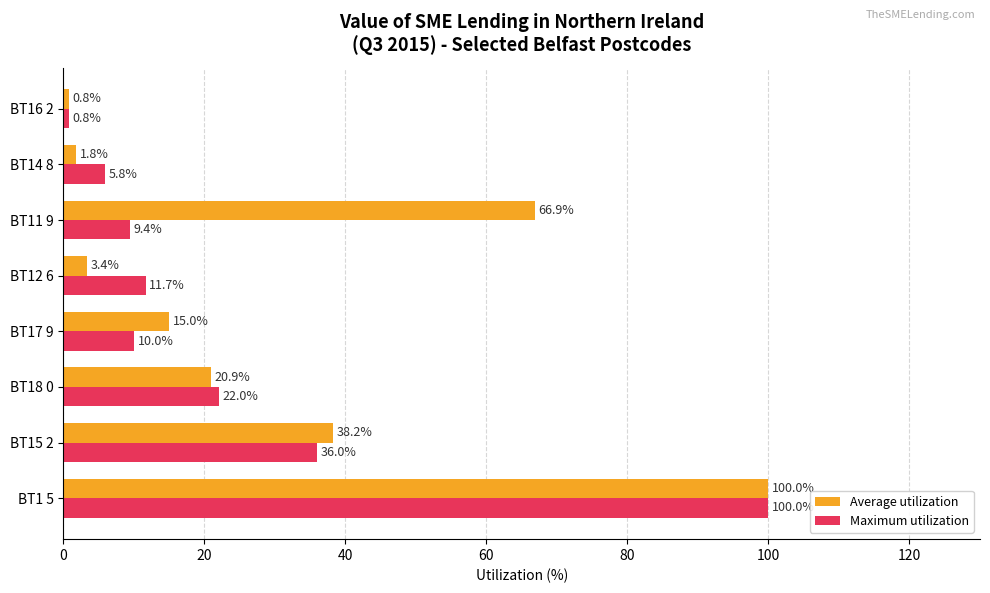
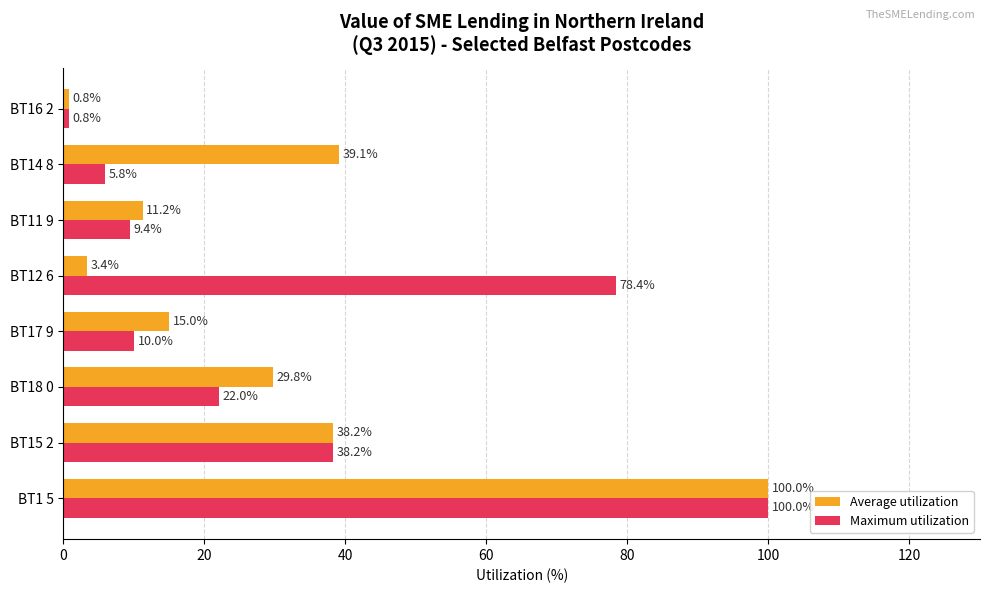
Average utilization, BT14 8: 1.8% -> 39.1%
Average utilization, BT11 9: 66.9% -> 11.2%
Maximum utilization, BT12 6: 11.7% -> 78.4%
Average utilization, BT18 0: 20.9% -> 29.8%
Maximum utilization, BT15 2: 36.0% -> 38.2%
